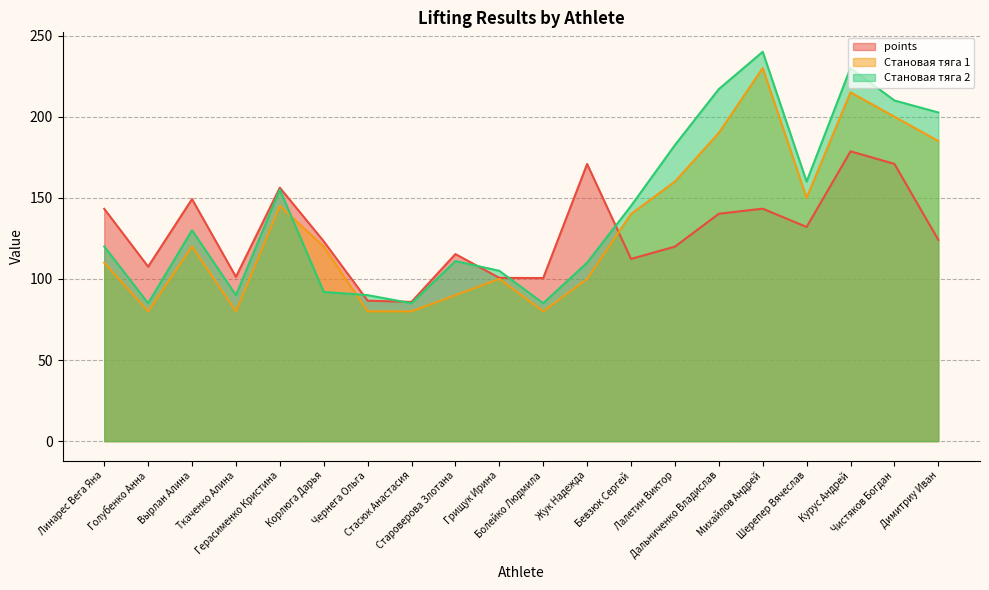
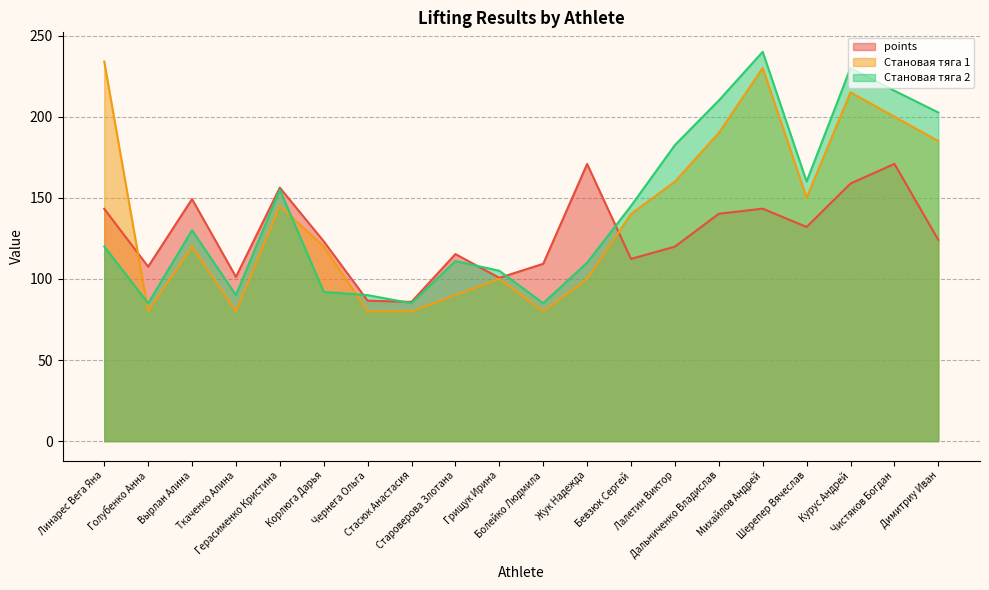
Становая тяга 1, Линарес Вега Яна: 110 -> 234
points, Болейко Людмила: 101 -> 109
Становая тяга 2, Дальниченко Владислав: 217 -> 210
points, Курус Андрей: 179 -> 159
Становая тяга 2, Чистяков Богдан: 210 -> 216
